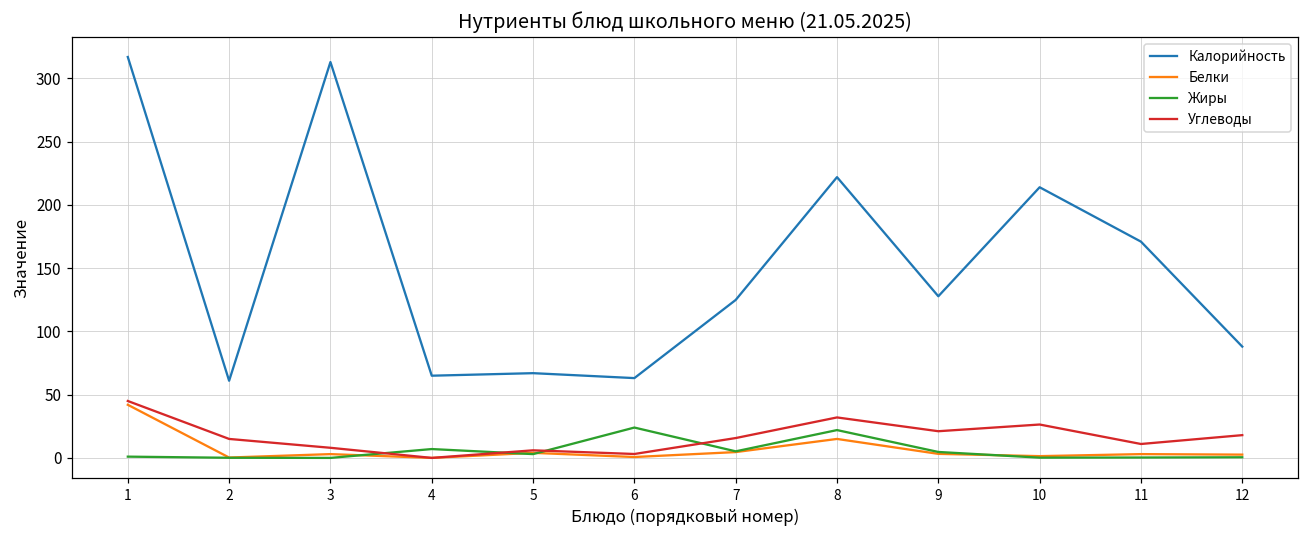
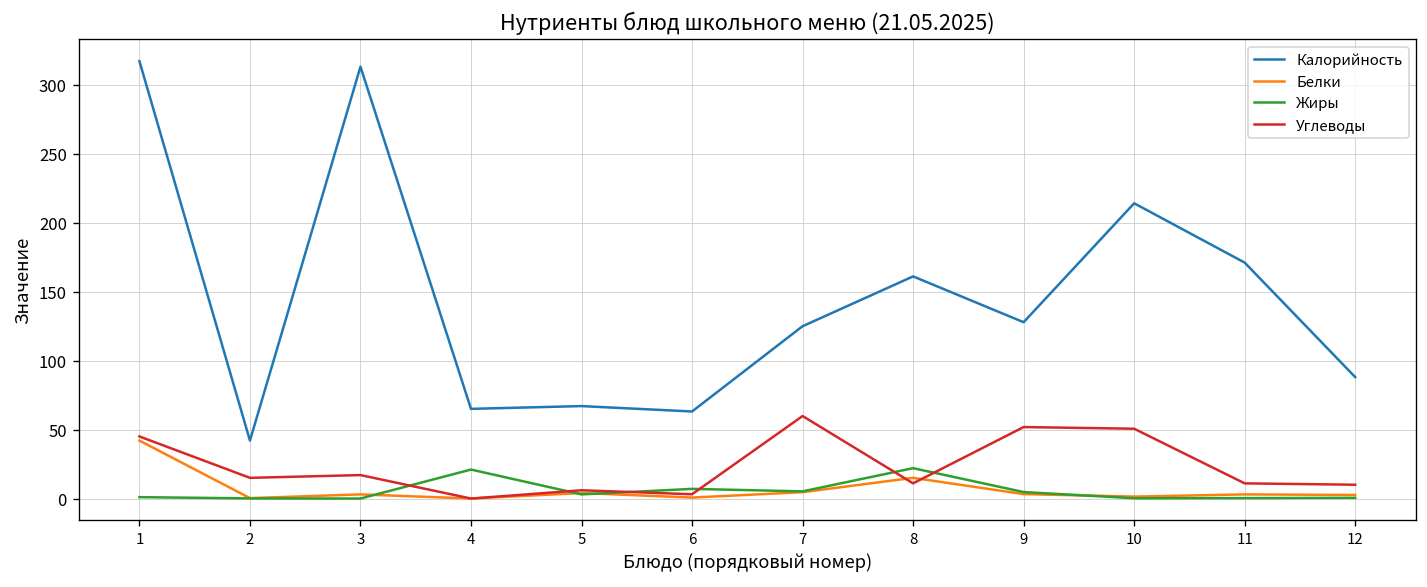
Калорийность, 2: 61 -> 42
Углеводы, 3: 8 -> 17
Жиры, 4: 7 -> 21
Жиры, 6: 24 -> 7
Углеводы, 7: 16 -> 60
Калорийность, 8: 222 -> 161
Углеводы, 8: 32 -> 11
Углеводы, 9: 21 -> 52
Углеводы, 10: 26 -> 51
Углеводы, 12: 18 -> 10
